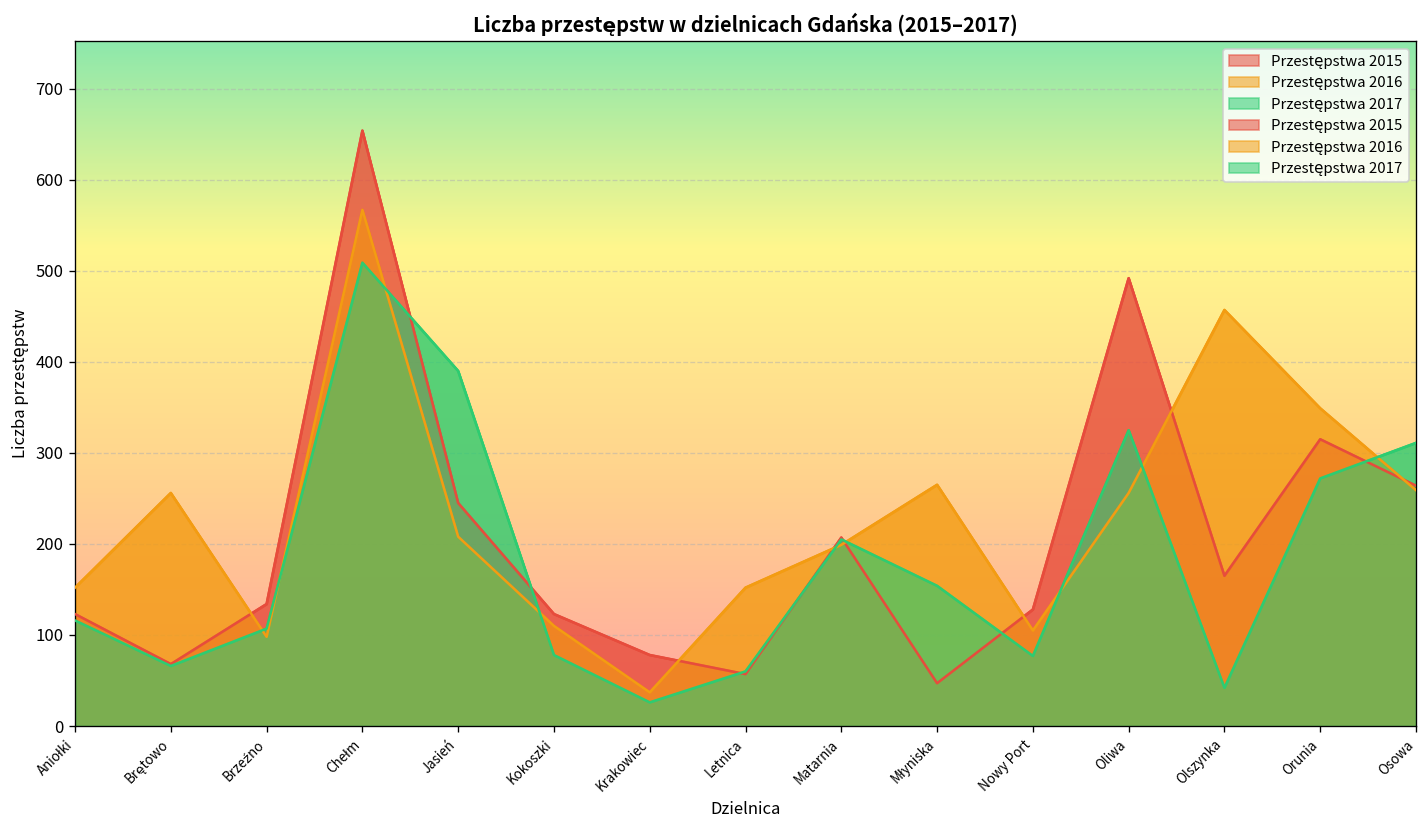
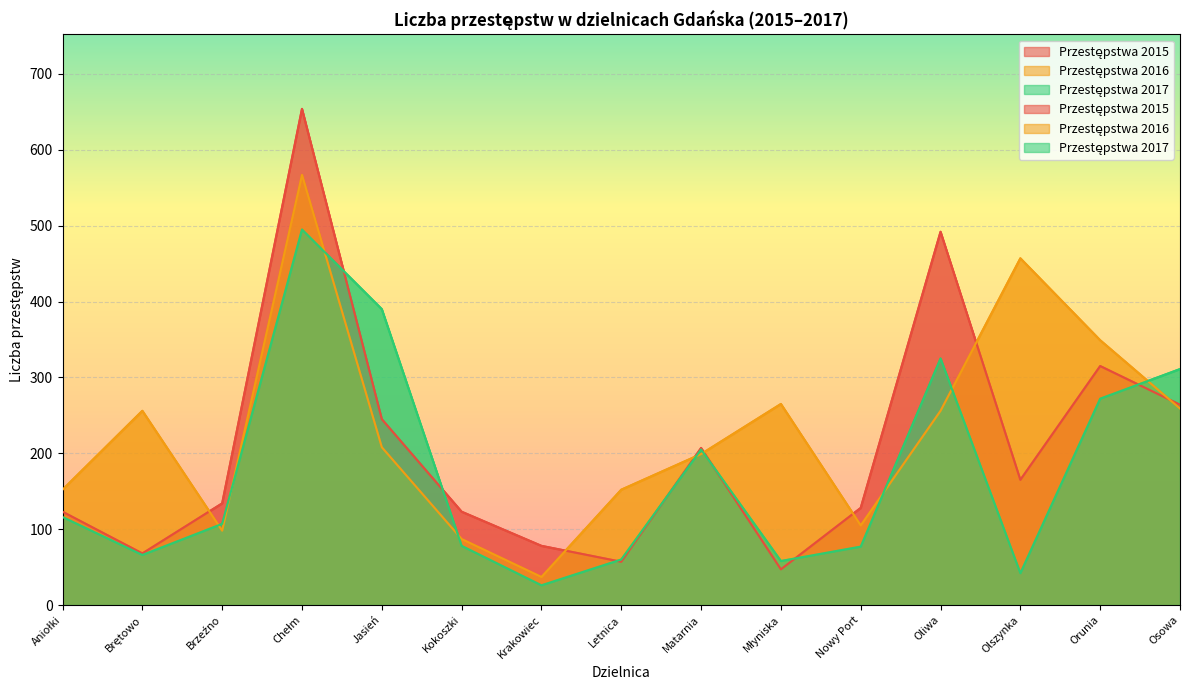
Przestępstwa 2017, Chełm: 510 -> 500
Przestępstwa 2016, Kokoszki: 110 -> 90
Przestępstwa 2017, Młyniska: 150 -> 60
